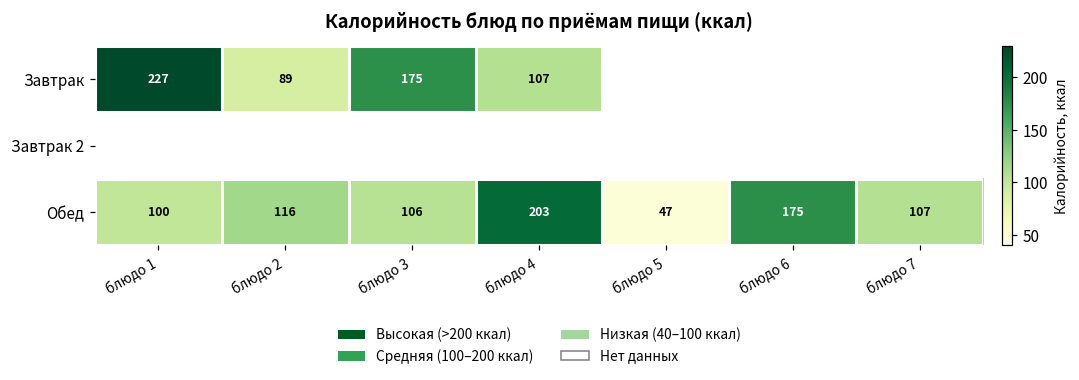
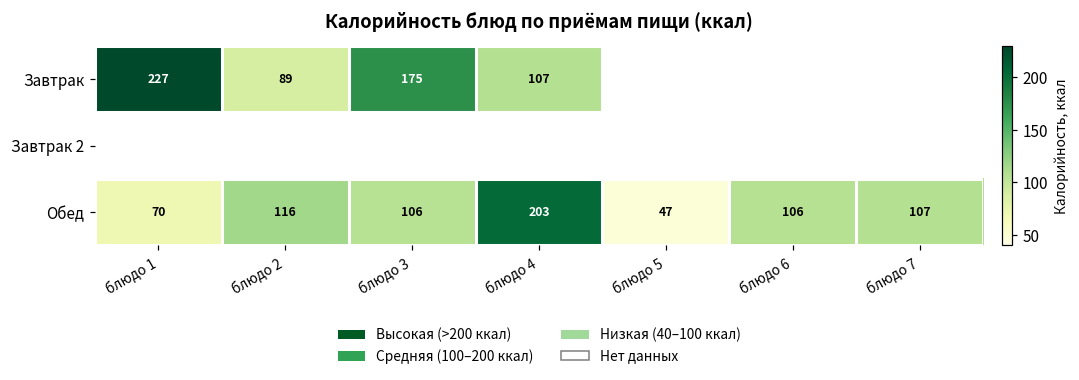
Обед, блюдо 1: 100 -> 70
Обед, блюдо 6: 175 -> 106
